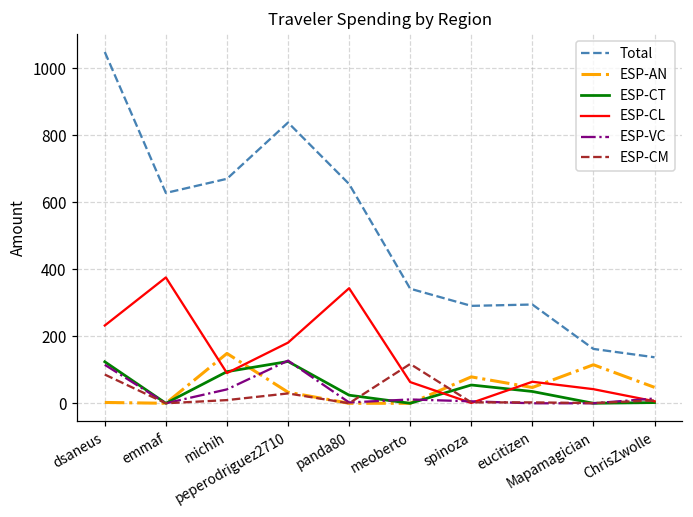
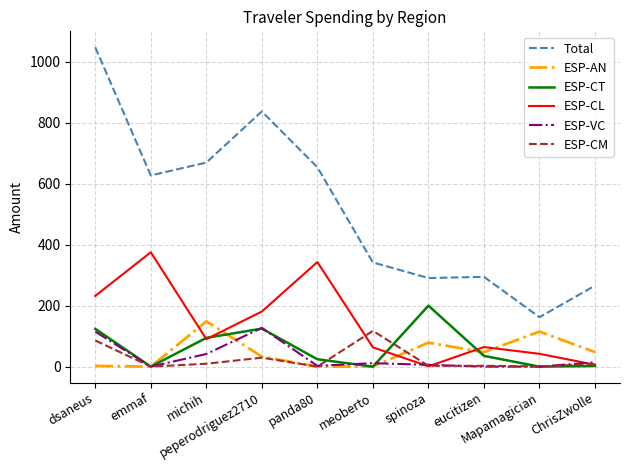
ESP-CT, spinoza: 50 -> 200
Total, ChrisZwolle: 140 -> 270
